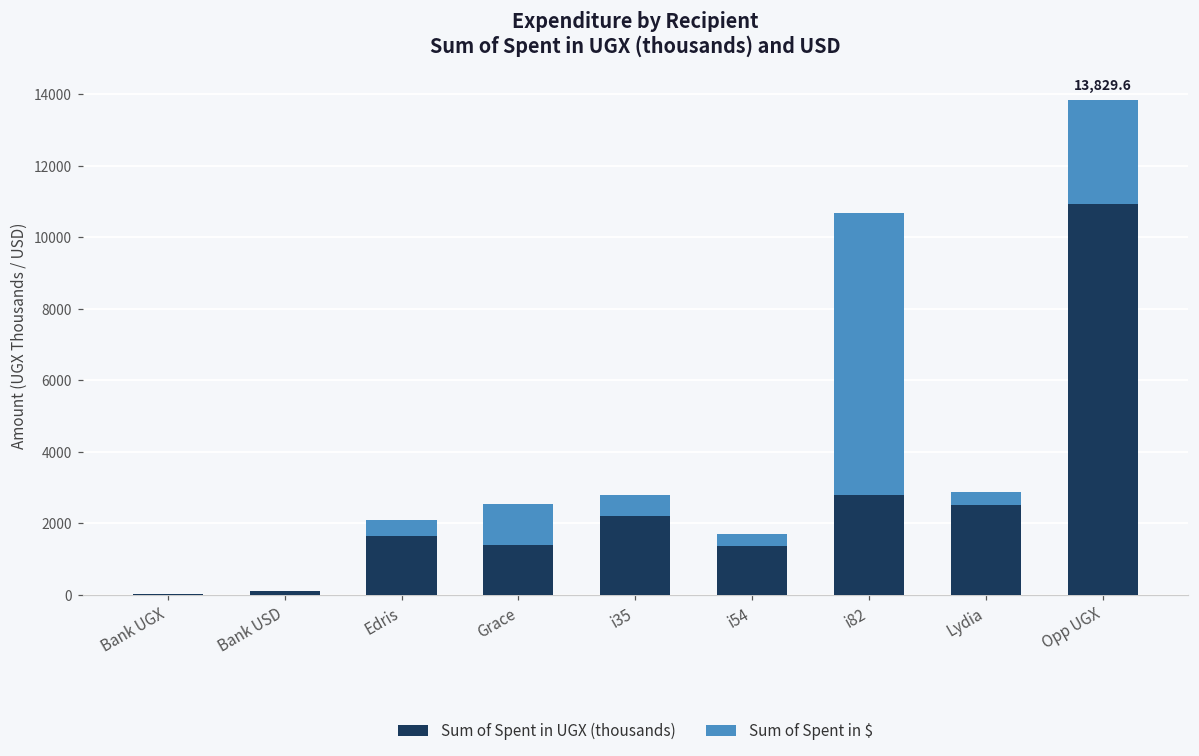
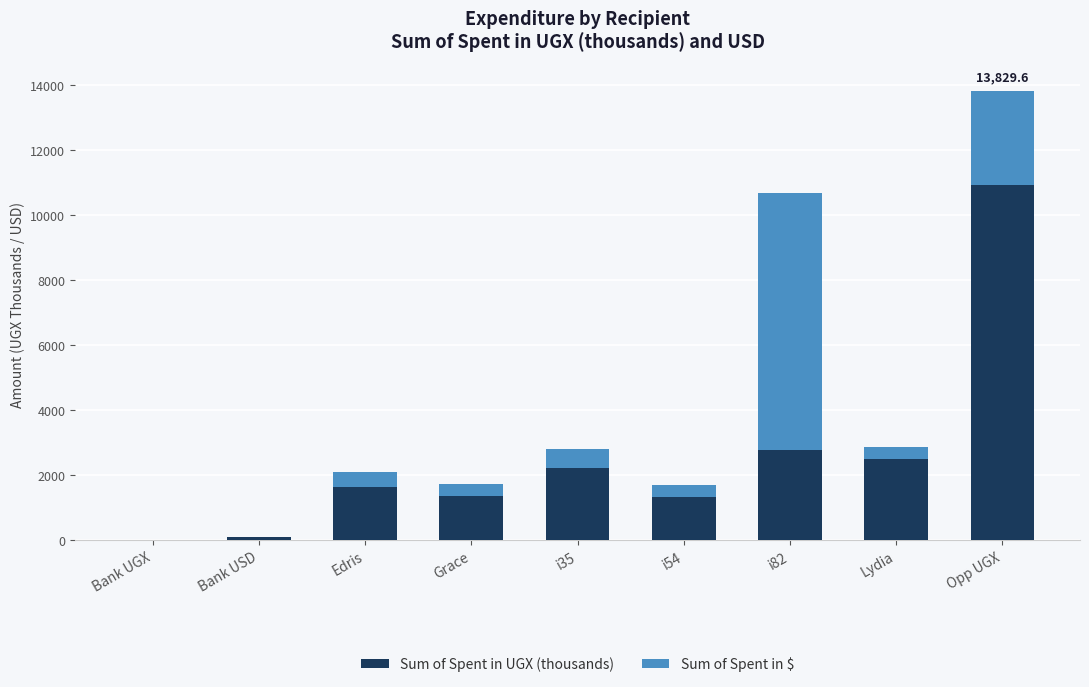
Sum of Spent in $, Grace: 1200 -> 400
